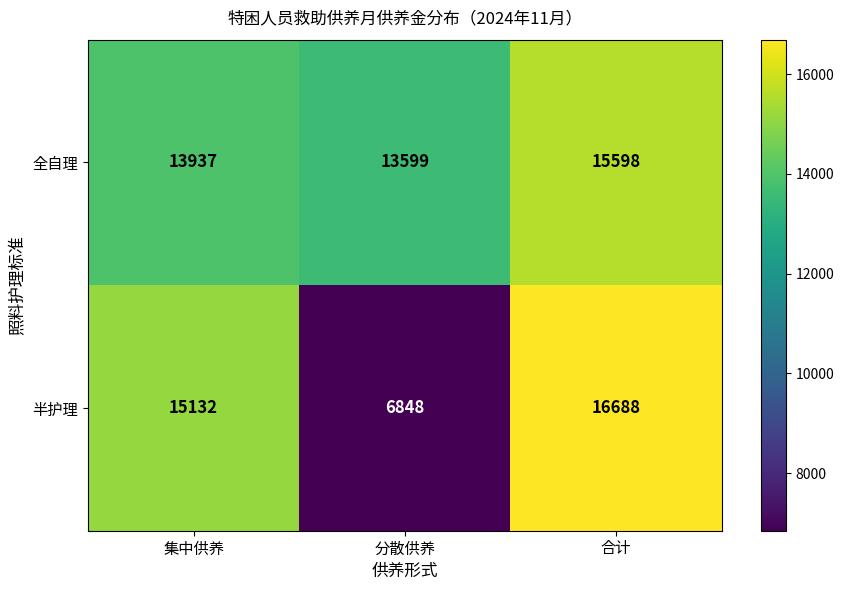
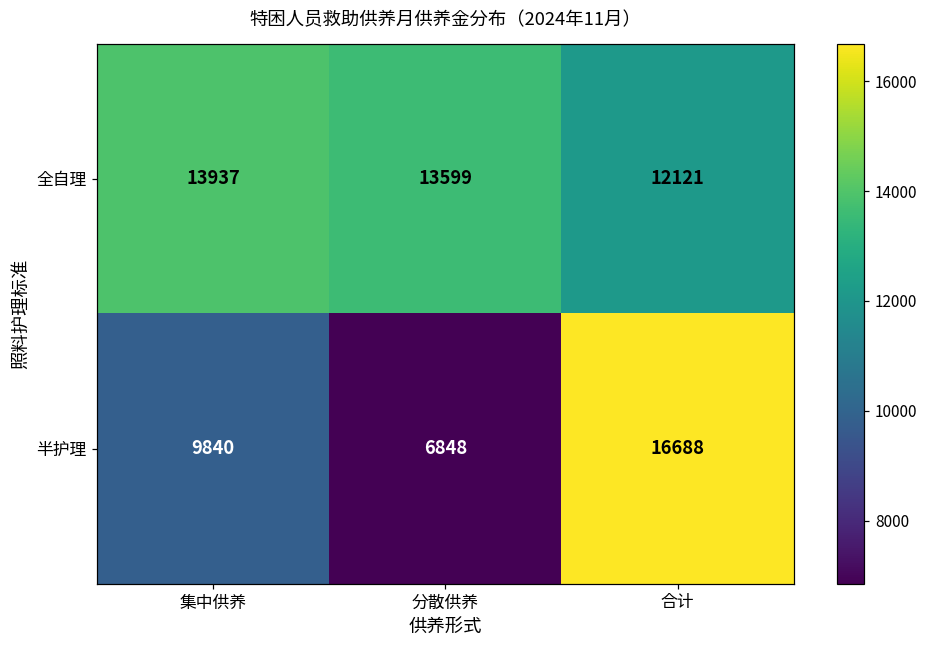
全自理, 合计: 15598 -> 12121
半护理, 集中供养: 15132 -> 9840
